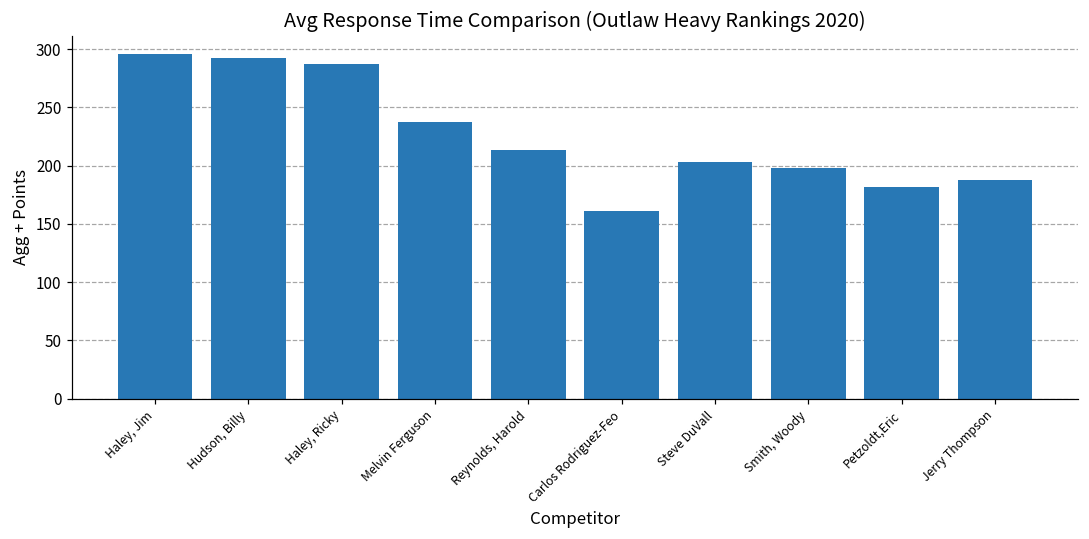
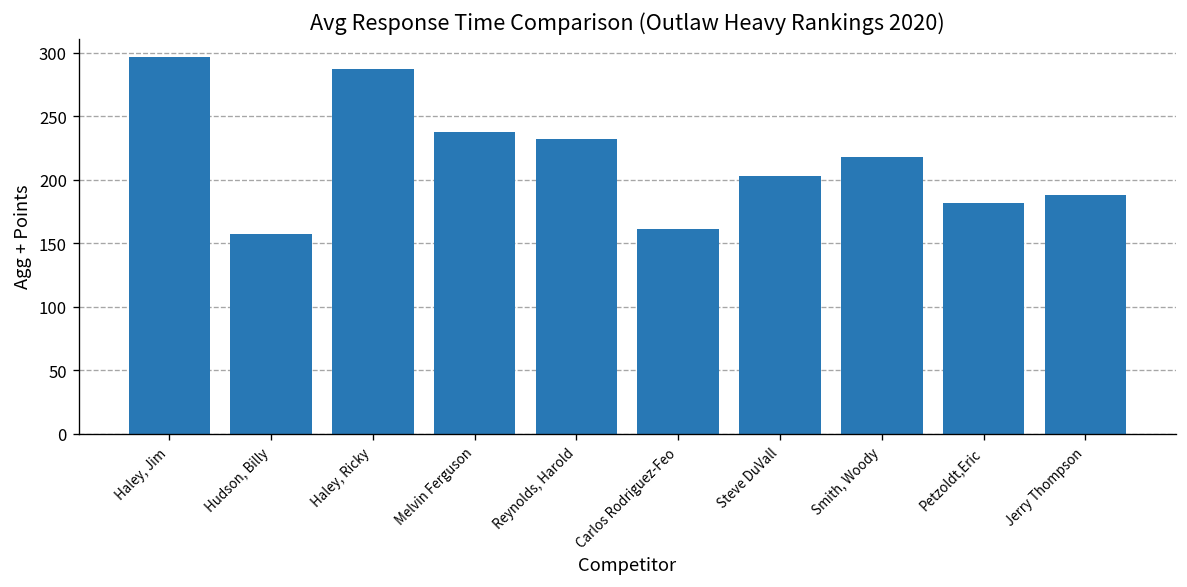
Hudson, Billy: 292 -> 157
Reynolds, Harold: 213 -> 232
Smith, Woody: 198 -> 218
